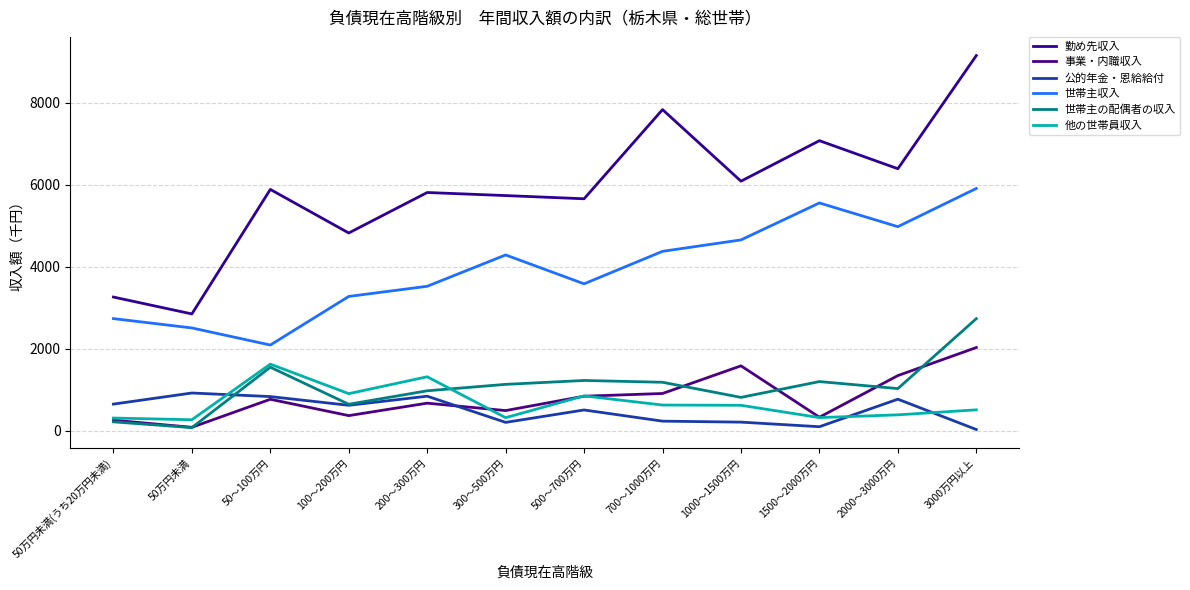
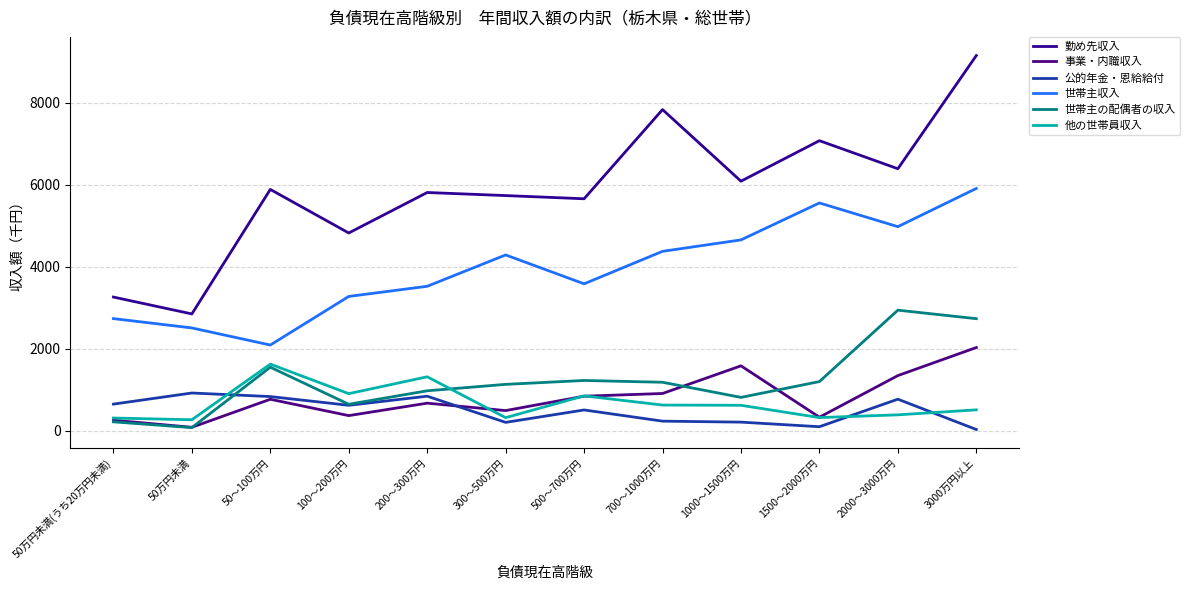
世帯主の配偶者の収入, 2000～3000万円: 1000 -> 2900
